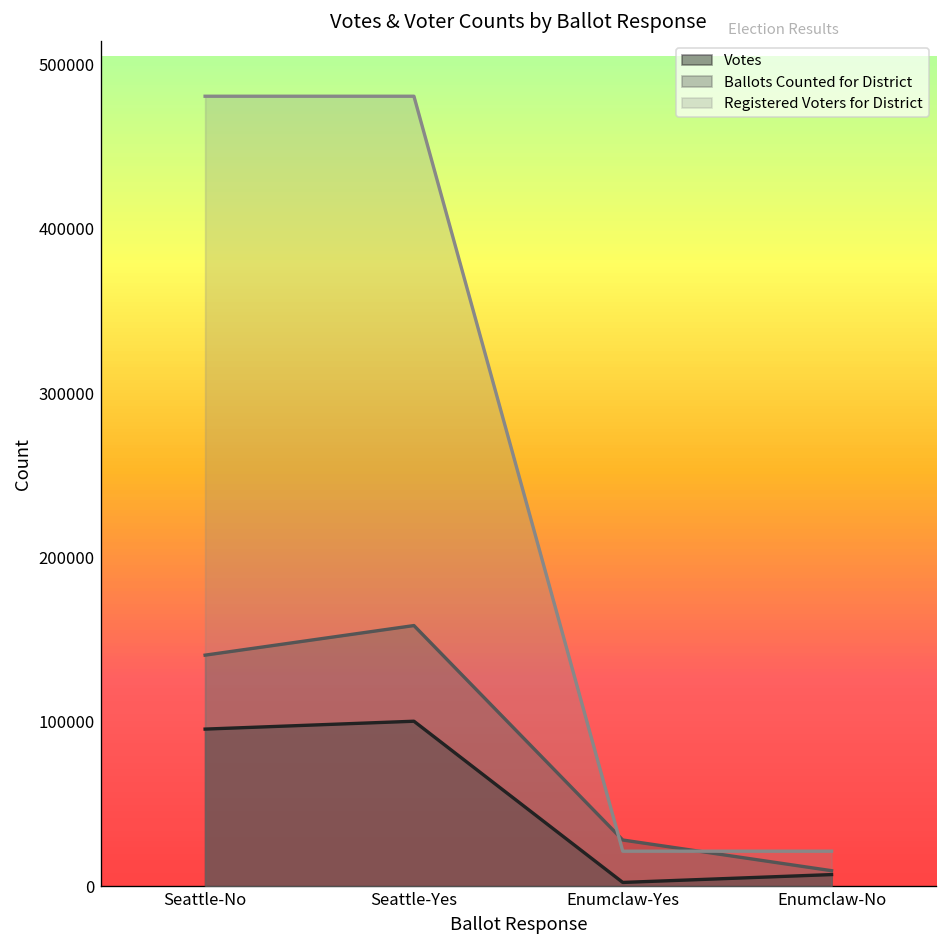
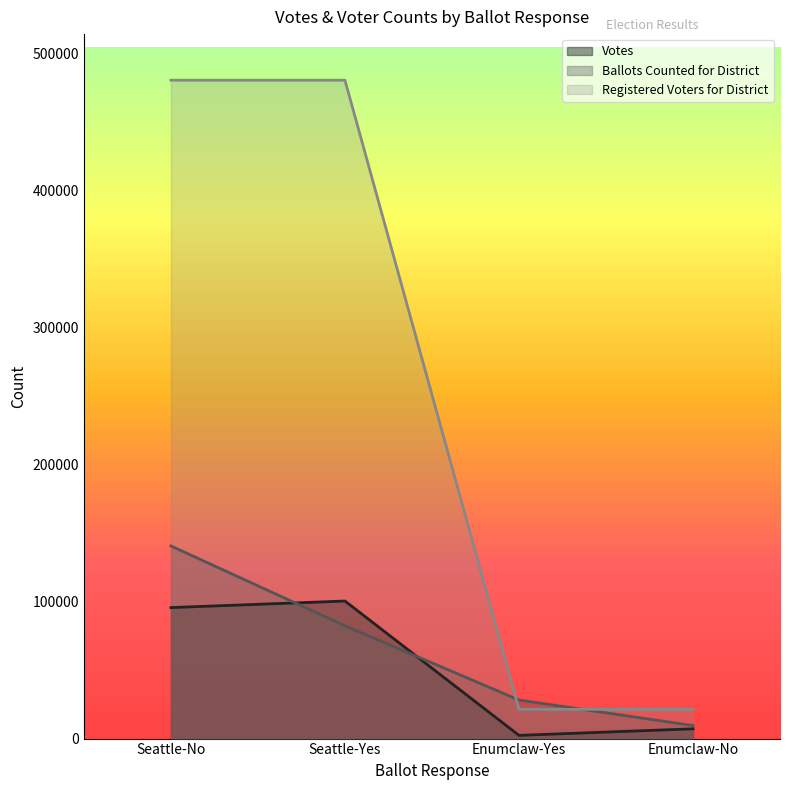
Ballots Counted for District, Seattle-Yes: 159000 -> 82000
